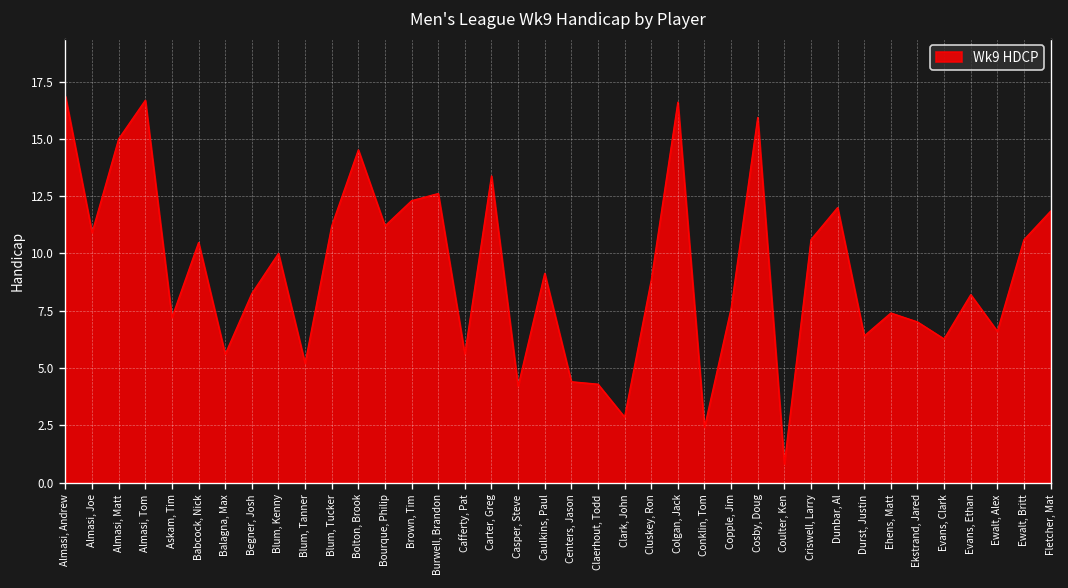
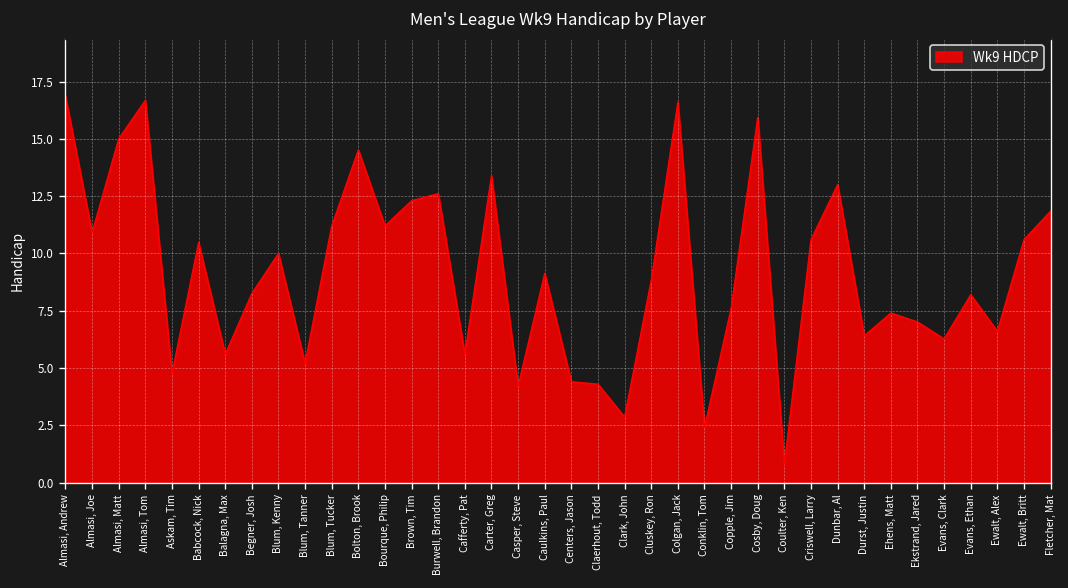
Askam, Tim: 7.2 -> 4.8
Dunbar, Al: 12 -> 13
